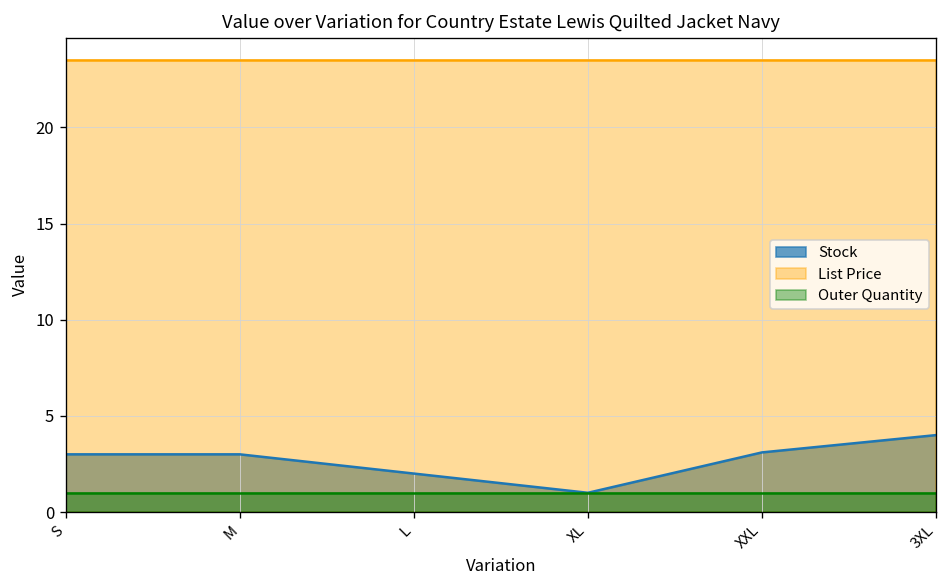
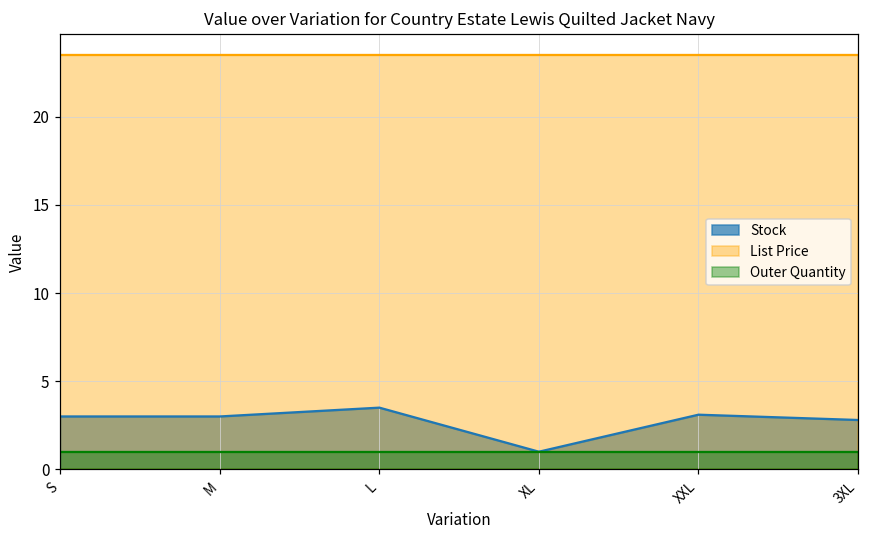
Stock, L: 2.0 -> 3.5
Stock, 3XL: 4.0 -> 2.8
